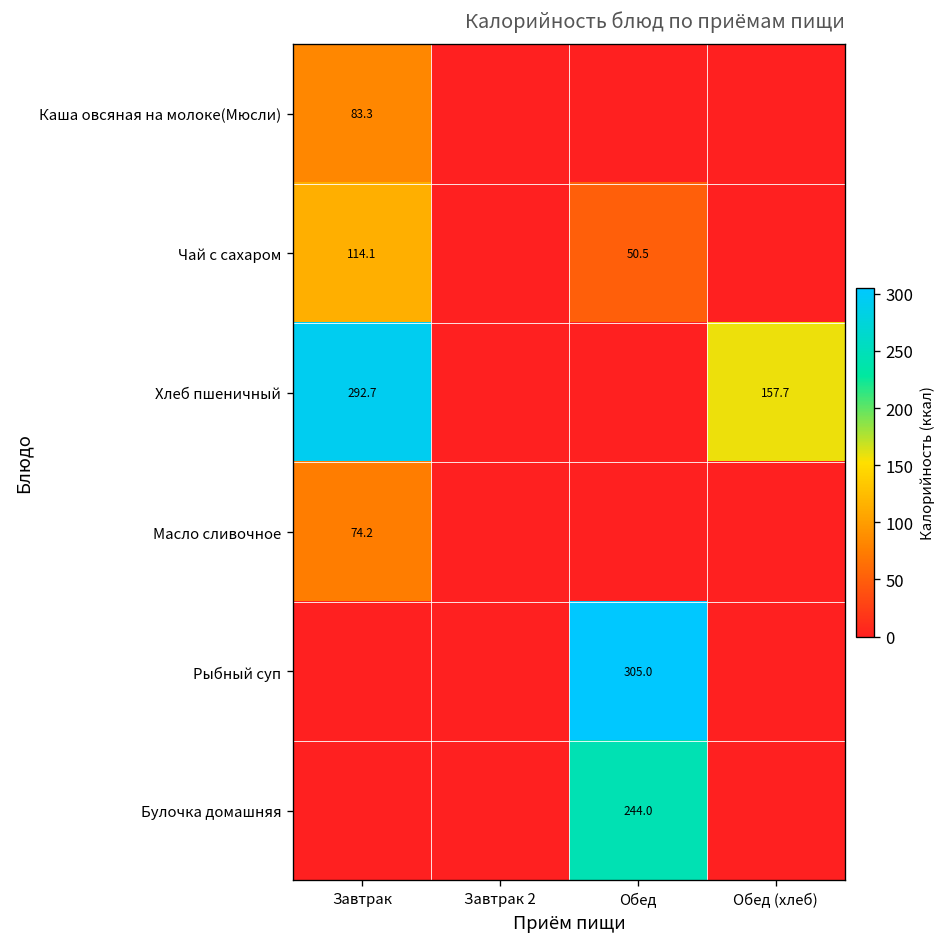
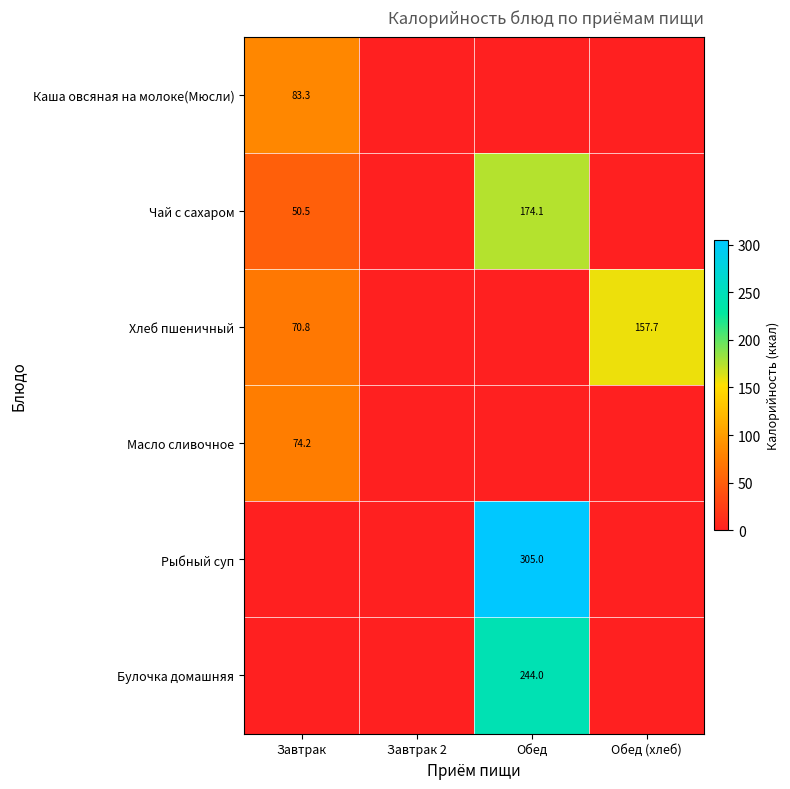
Чай с сахаром, Завтрак: 114.1 -> 50.5
Чай с сахаром, Обед: 50.5 -> 174.1
Хлеб пшеничный, Завтрак: 292.7 -> 70.8
